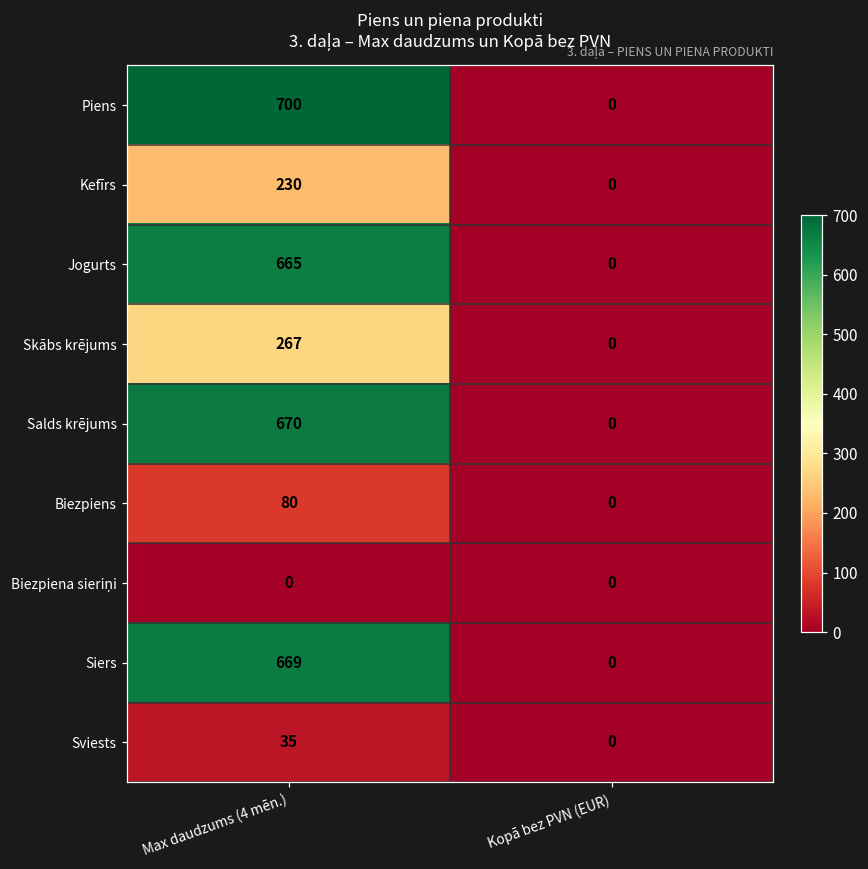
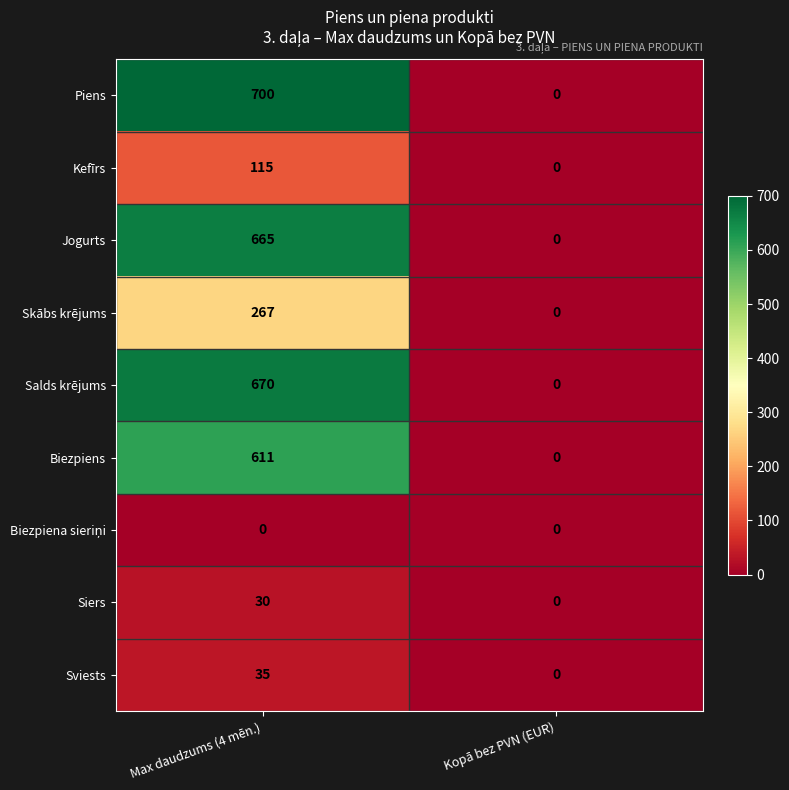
Kefīrs, Max daudzums (4 mēn.): 230 -> 115
Biezpiens, Max daudzums (4 mēn.): 80 -> 611
Siers, Max daudzums (4 mēn.): 669 -> 30
